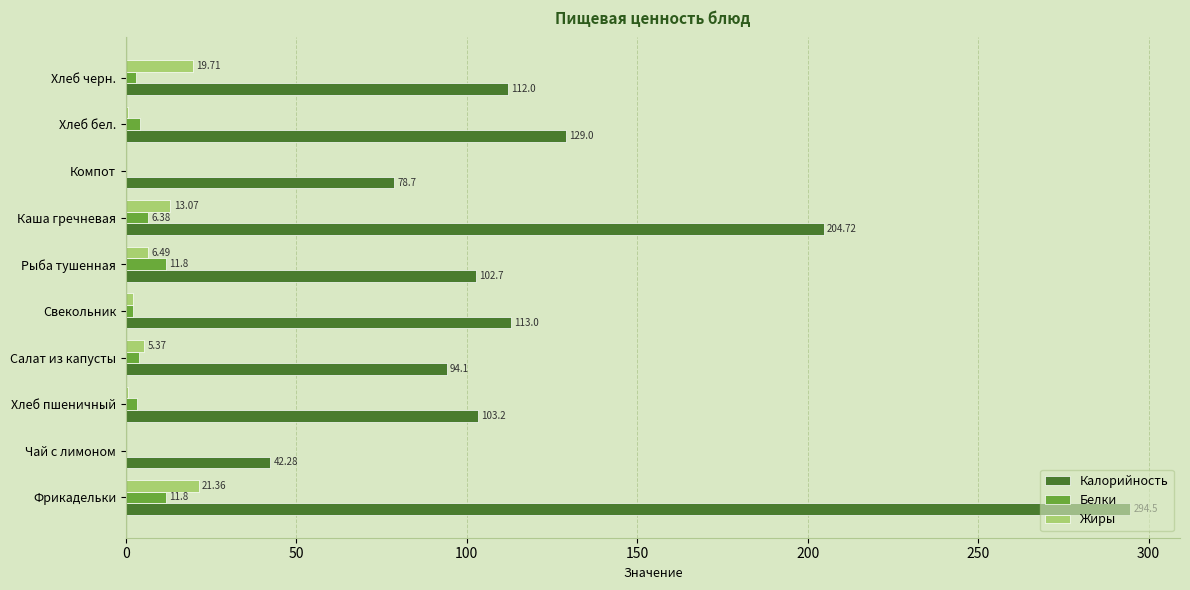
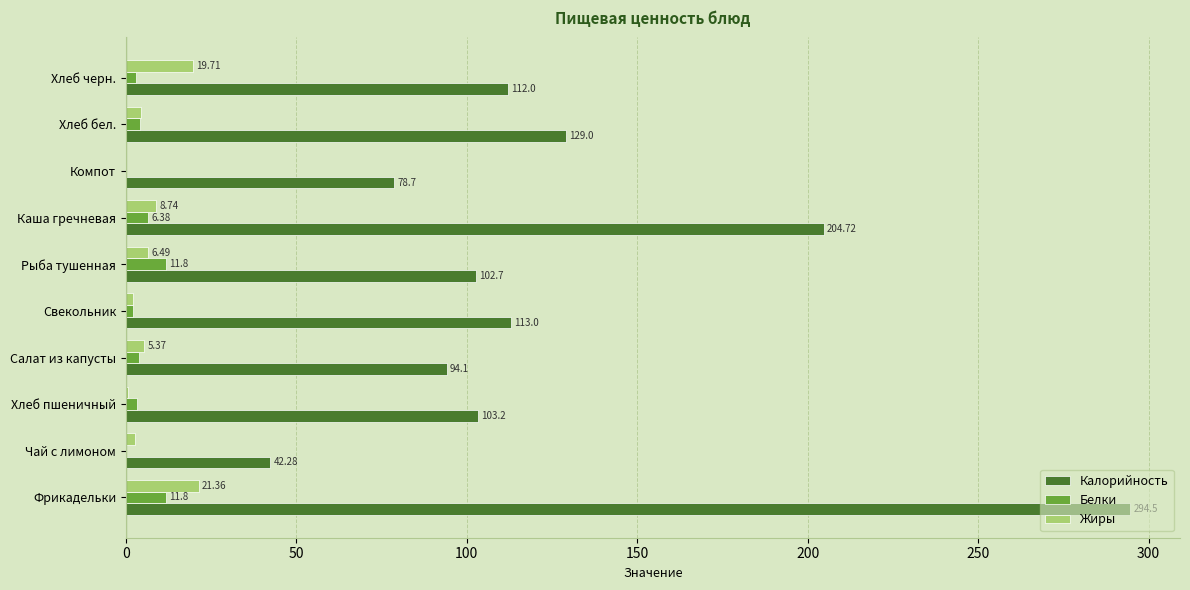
Жиры, Хлеб бел.: 1 -> 5
Жиры, Каша гречневая: 13.07 -> 8.74
Жиры, Чай с лимоном: 0 -> 3
